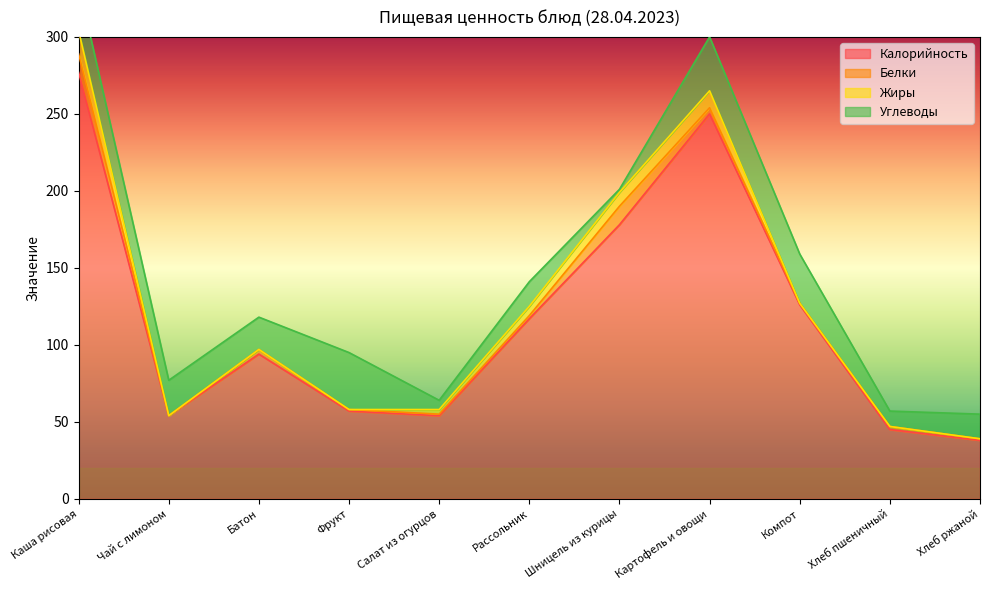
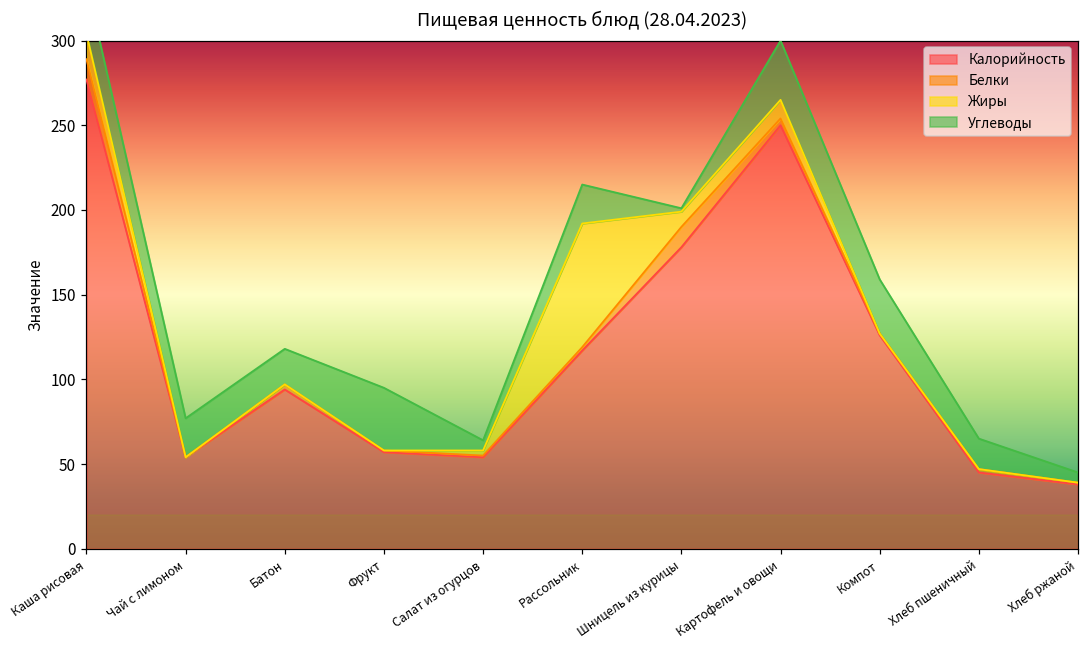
Жиры, Рассольник: 6 -> 73
Углеводы, Рассольник: 16 -> 23
Углеводы, Хлеб пшеничный: 10 -> 18
Углеводы, Хлеб ржаной: 16 -> 6
